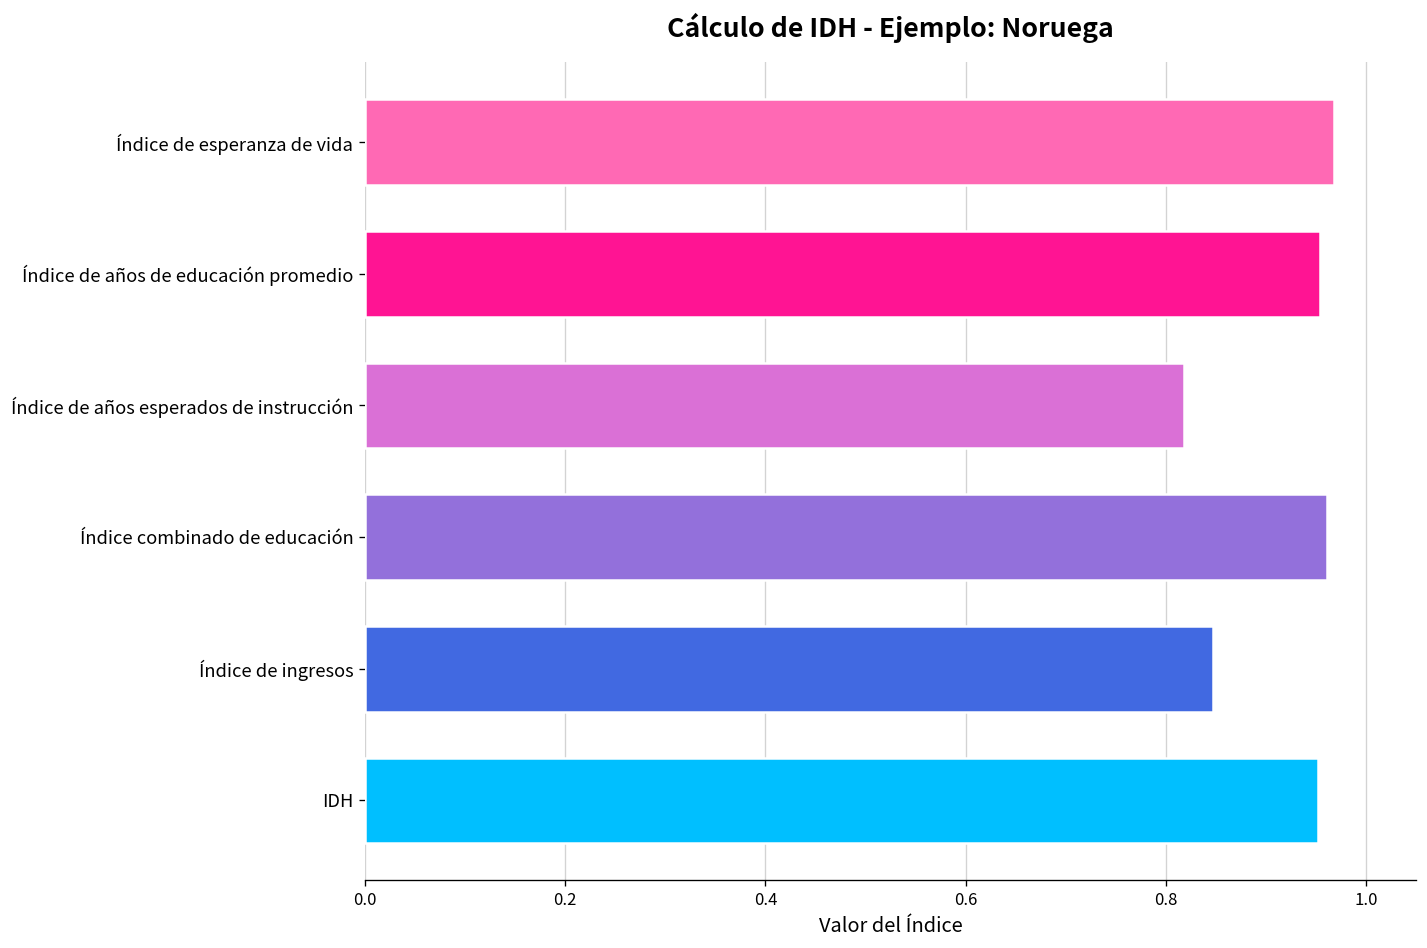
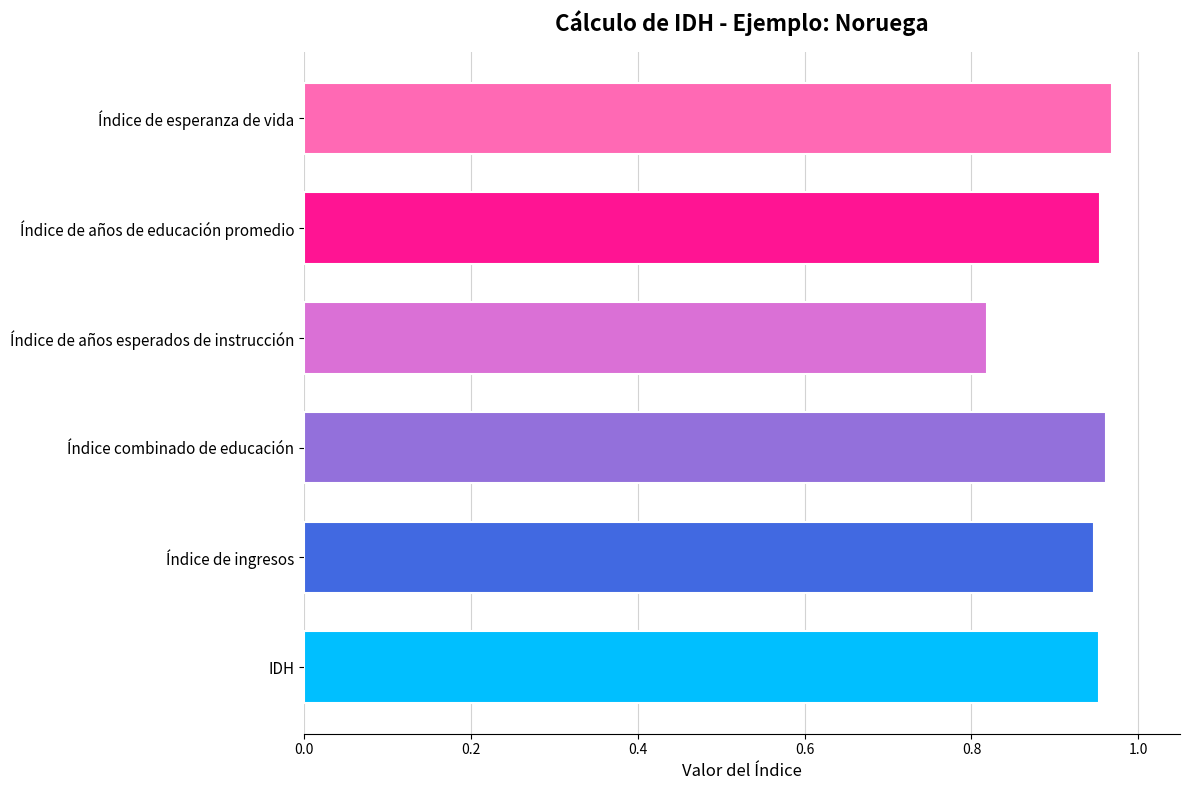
Índice de ingresos: 0.85 -> 0.95
